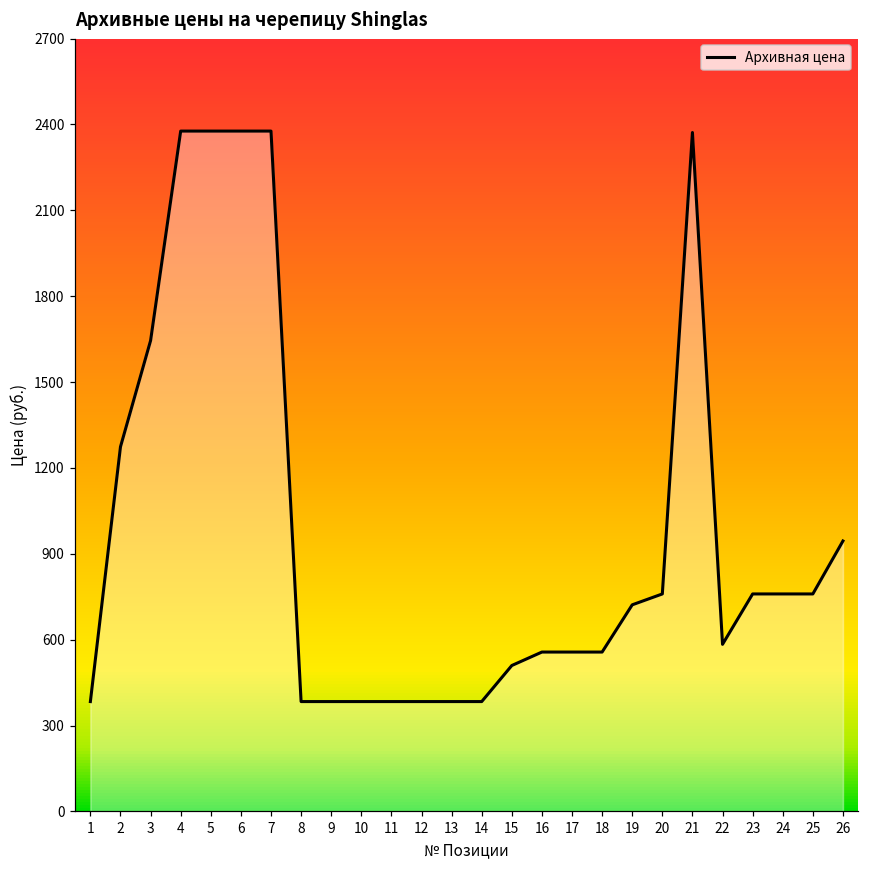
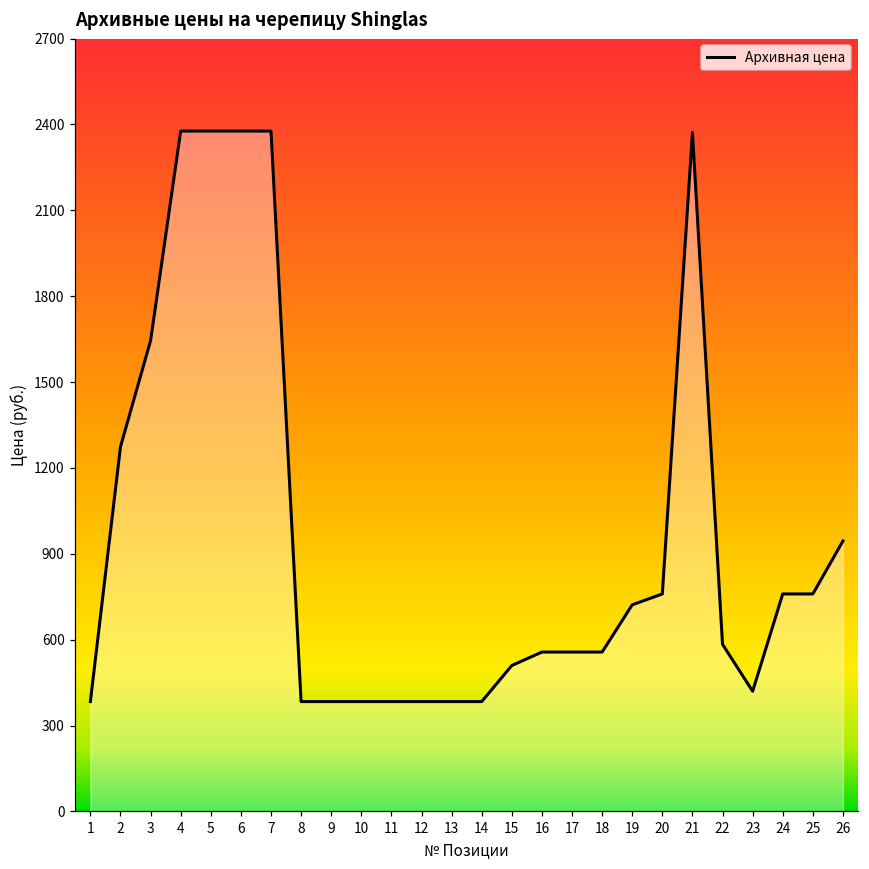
23: 760 -> 420
